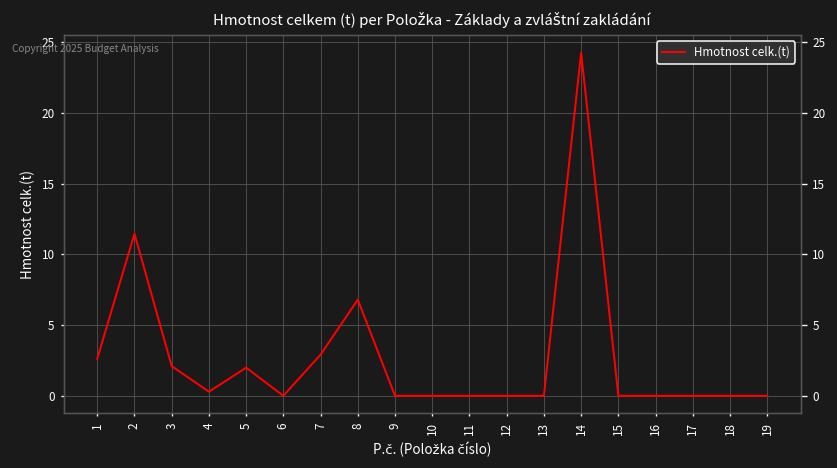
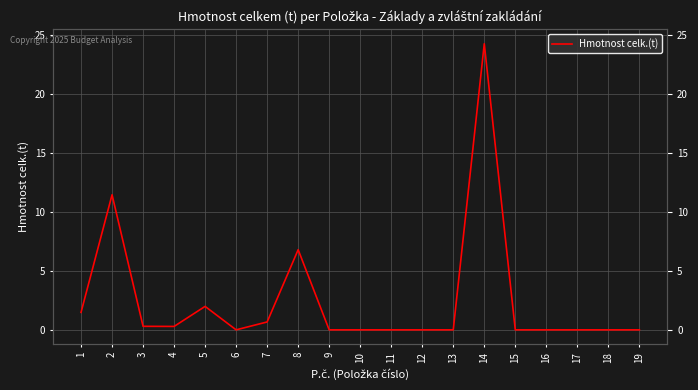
1: 2.6 -> 1.5
3: 2.1 -> 0.3
7: 2.9 -> 0.7
